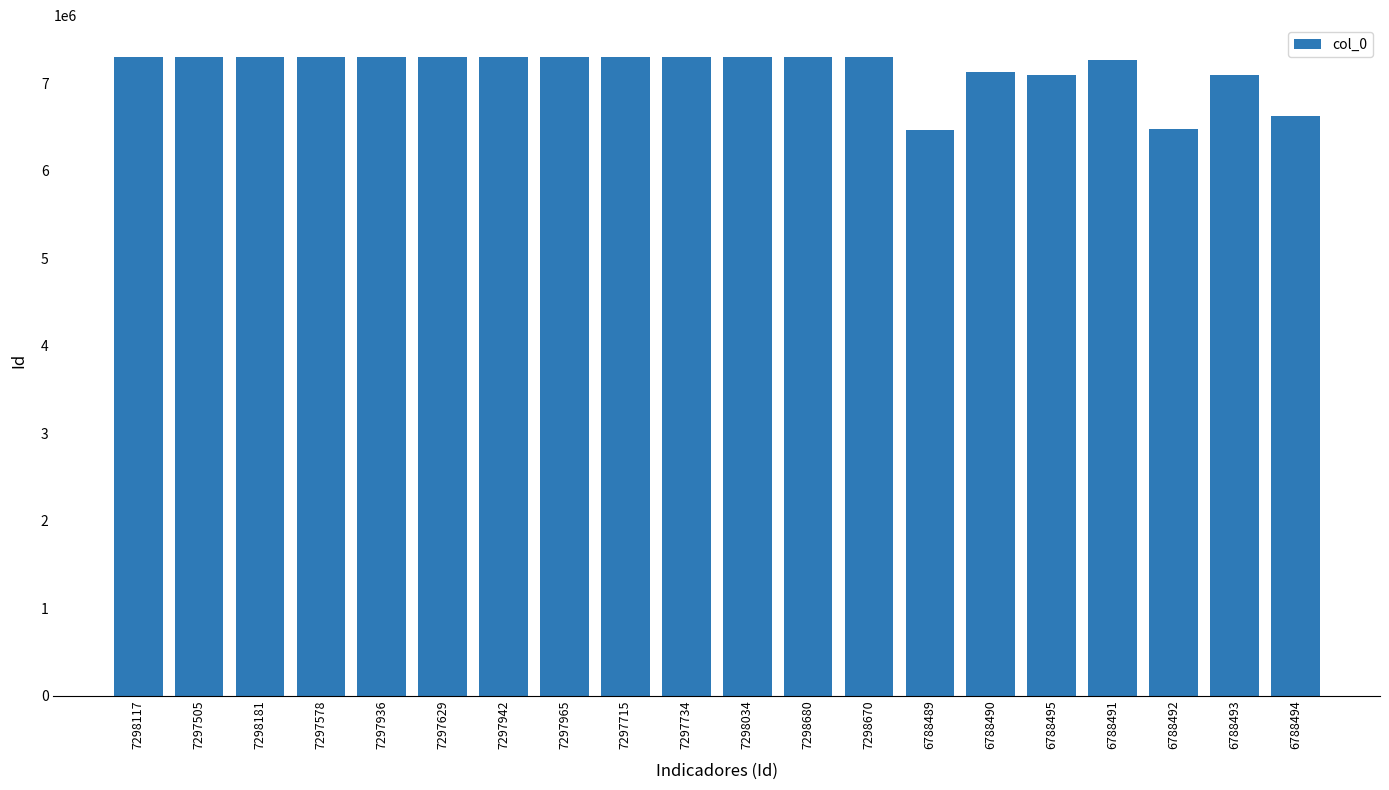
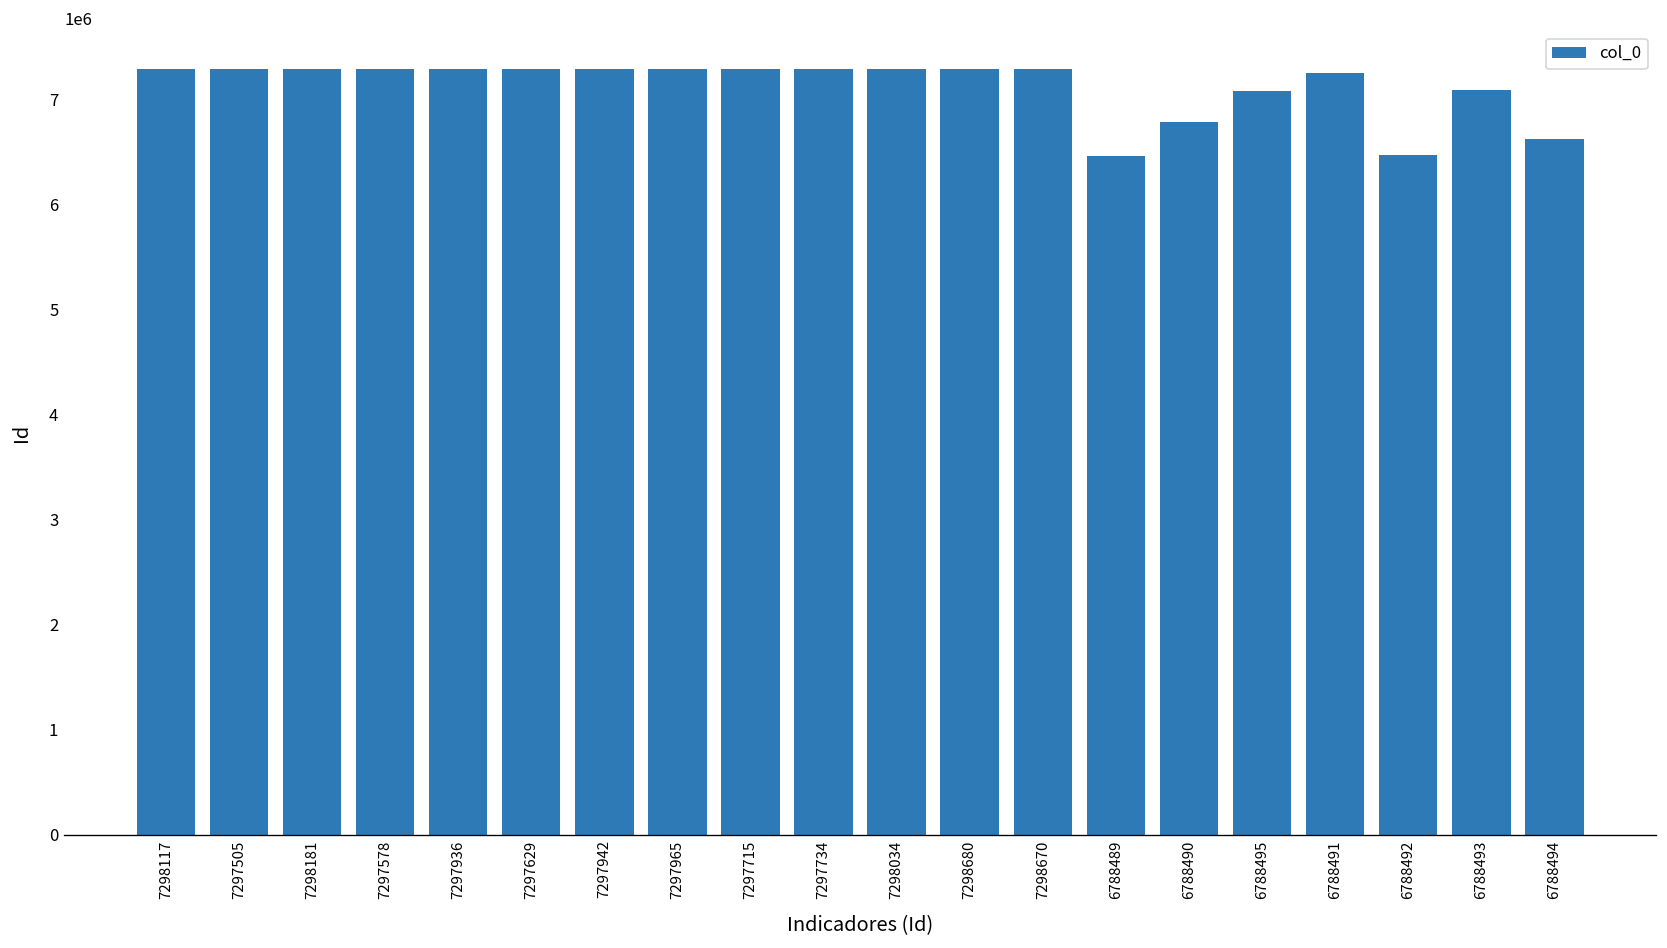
6788490: 7100000 -> 6800000
